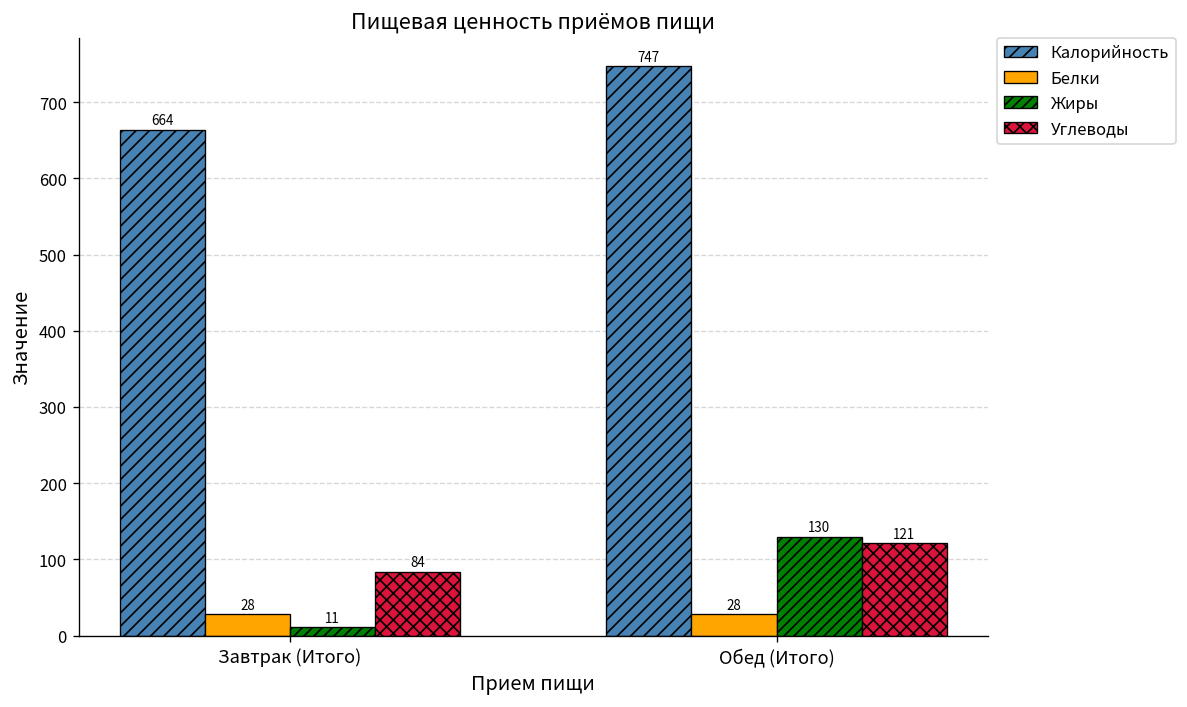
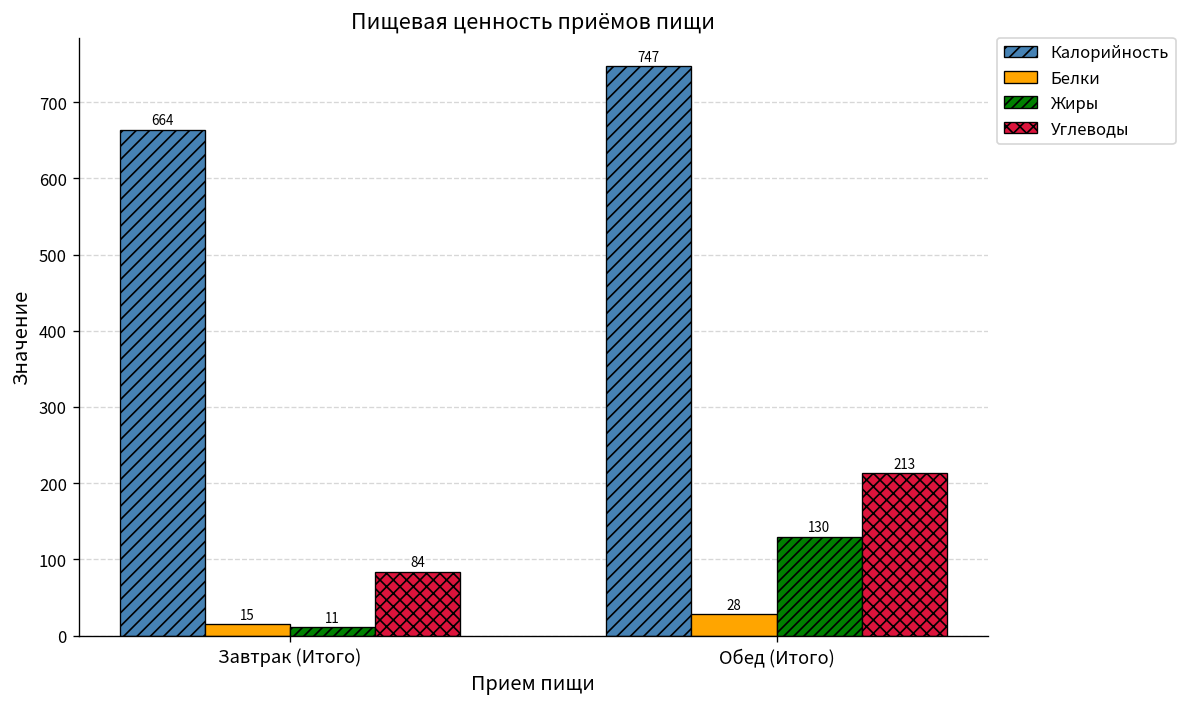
Белки, Завтрак (Итого): 28 -> 15
Углеводы, Обед (Итого): 121 -> 213
